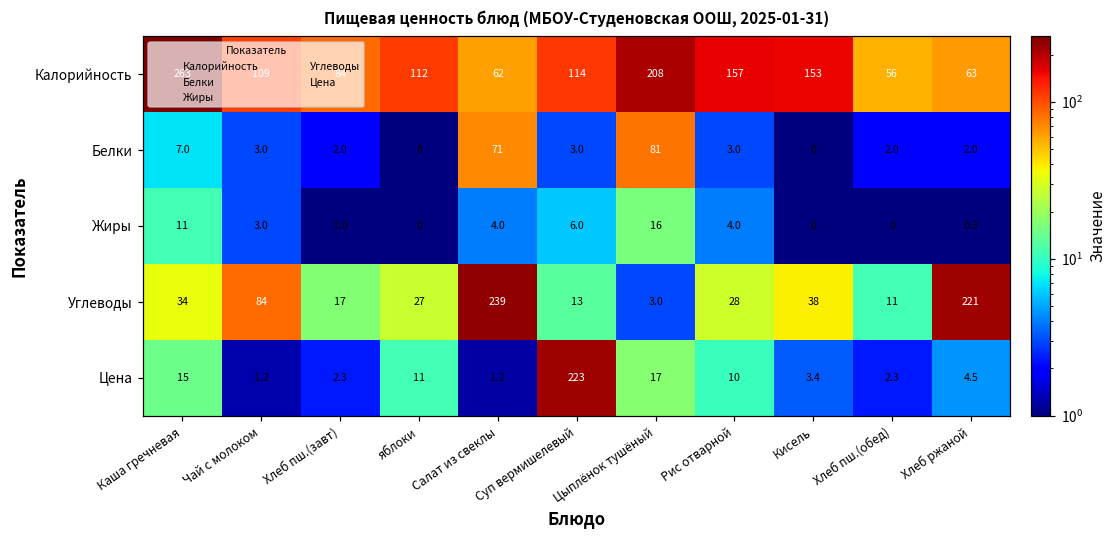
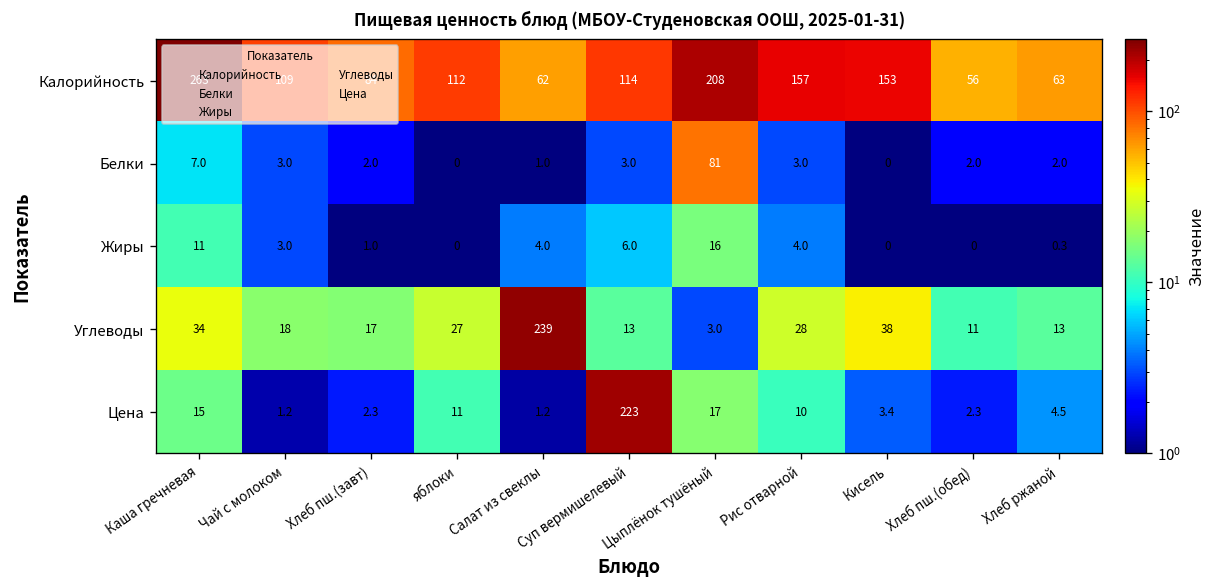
Белки, Салат из свеклы: 71 -> 1.0
Углеводы, Чай с молоком: 84 -> 18
Углеводы, Хлеб ржаной: 221 -> 13
